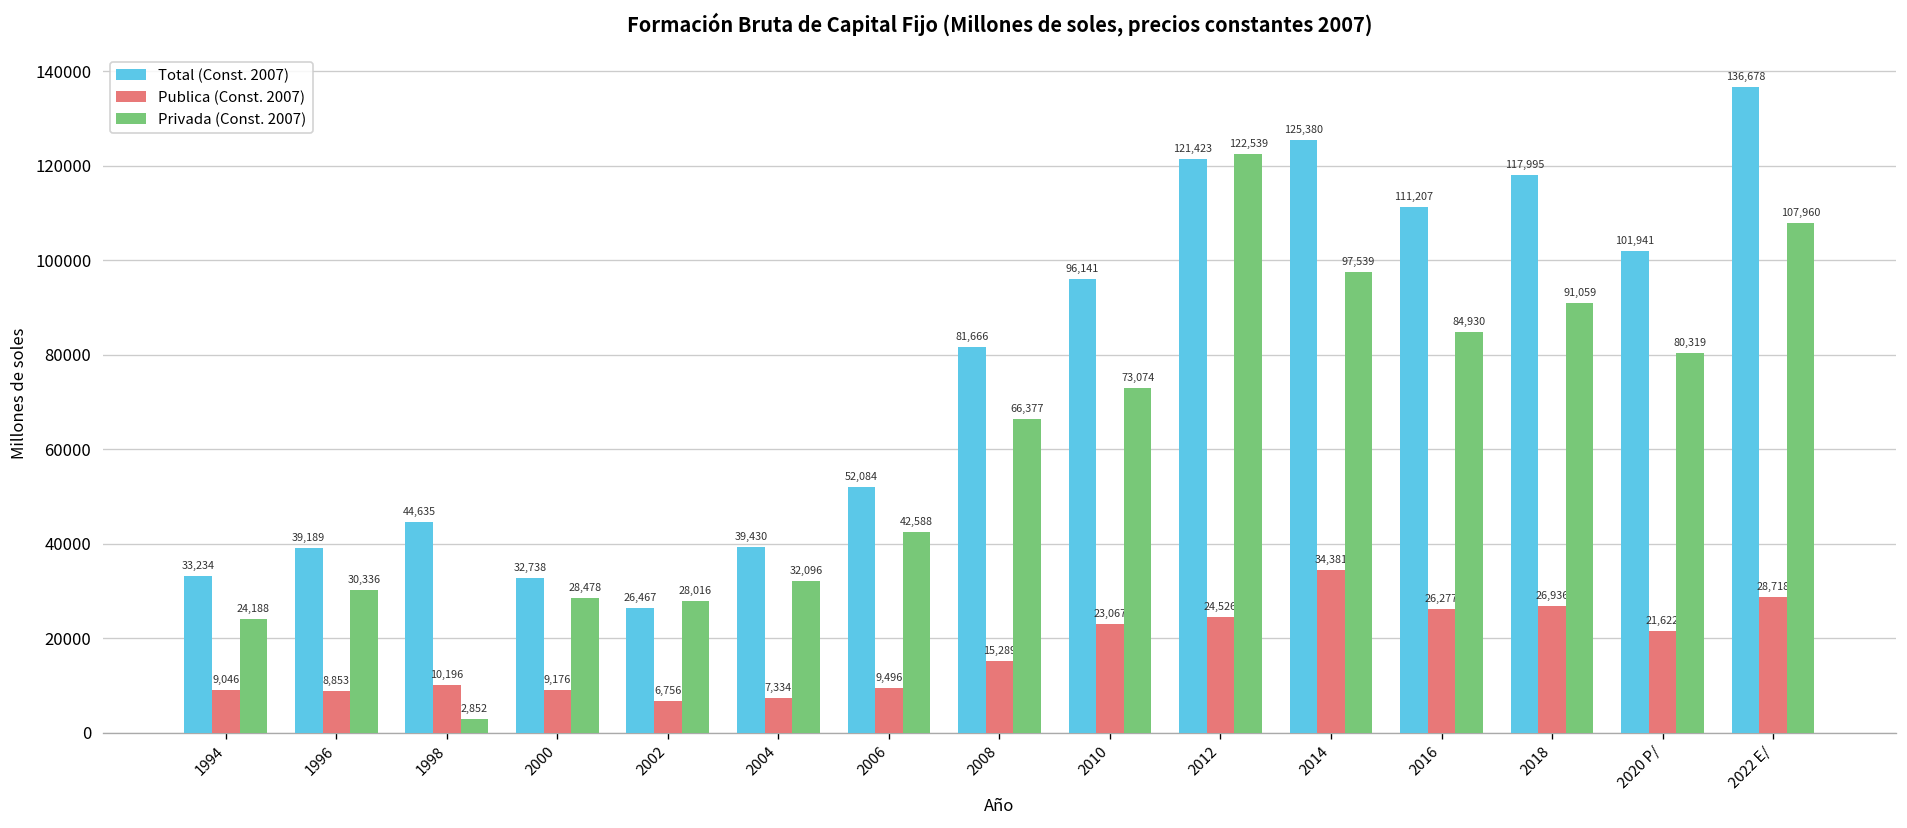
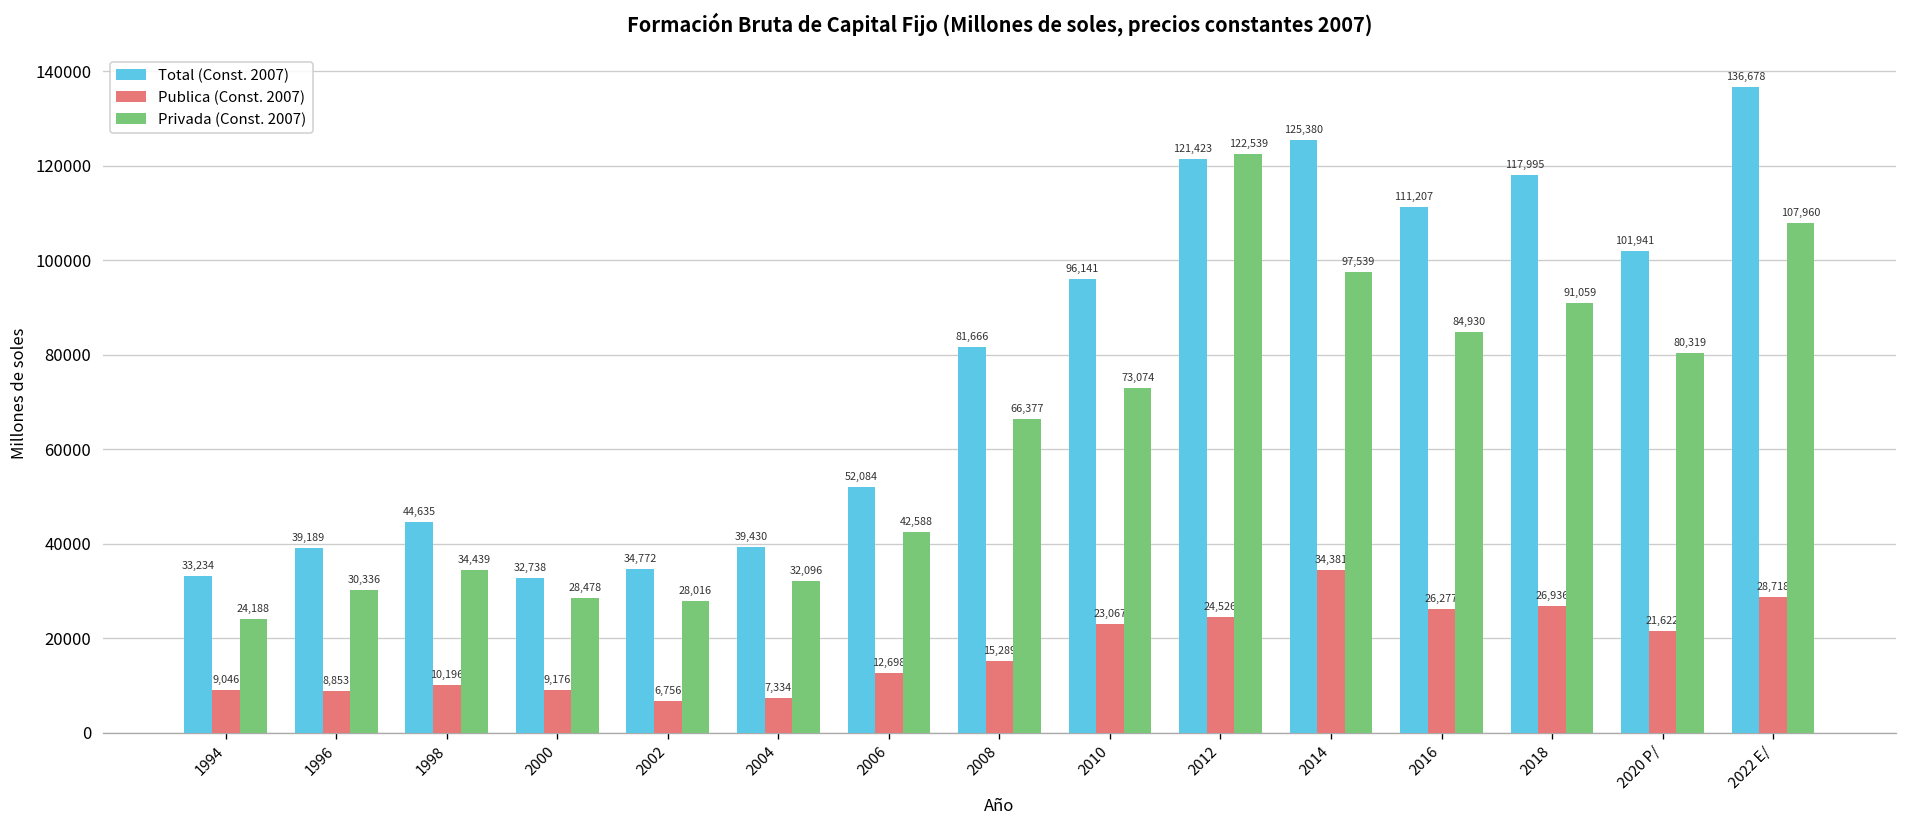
Privada (Const. 2007), 1998: 2,852 -> 34,439
Total (Const. 2007), 2002: 26,467 -> 34,772
Publica (Const. 2007), 2006: 9,496 -> 12,698
